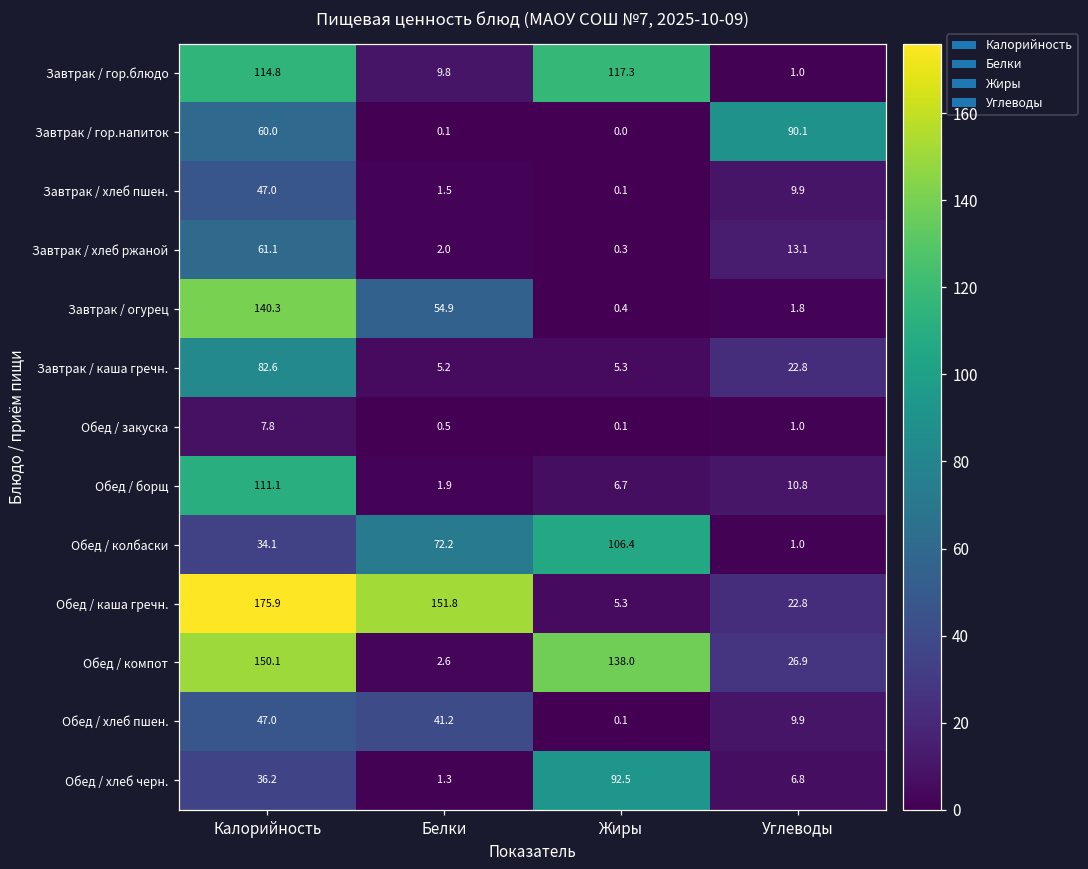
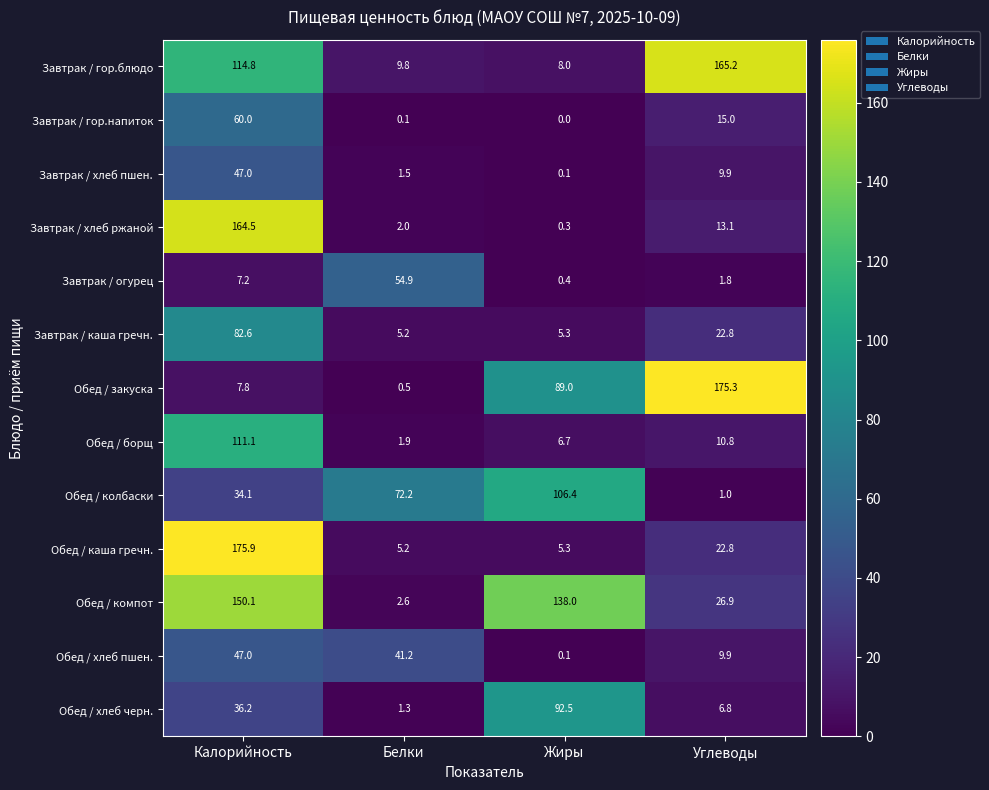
Завтрак / гор.блюдо, Жиры: 117.3 -> 8.0
Завтрак / гор.блюдо, Углеводы: 1.0 -> 165.2
Завтрак / гор.напиток, Углеводы: 90.1 -> 15.0
Завтрак / хлеб ржаной, Калорийность: 61.1 -> 164.5
Завтрак / огурец, Калорийность: 140.3 -> 7.2
Обед / закуска, Жиры: 0.1 -> 89.0
Обед / закуска, Углеводы: 1.0 -> 175.3
Обед / каша гречн., Белки: 151.8 -> 5.2
